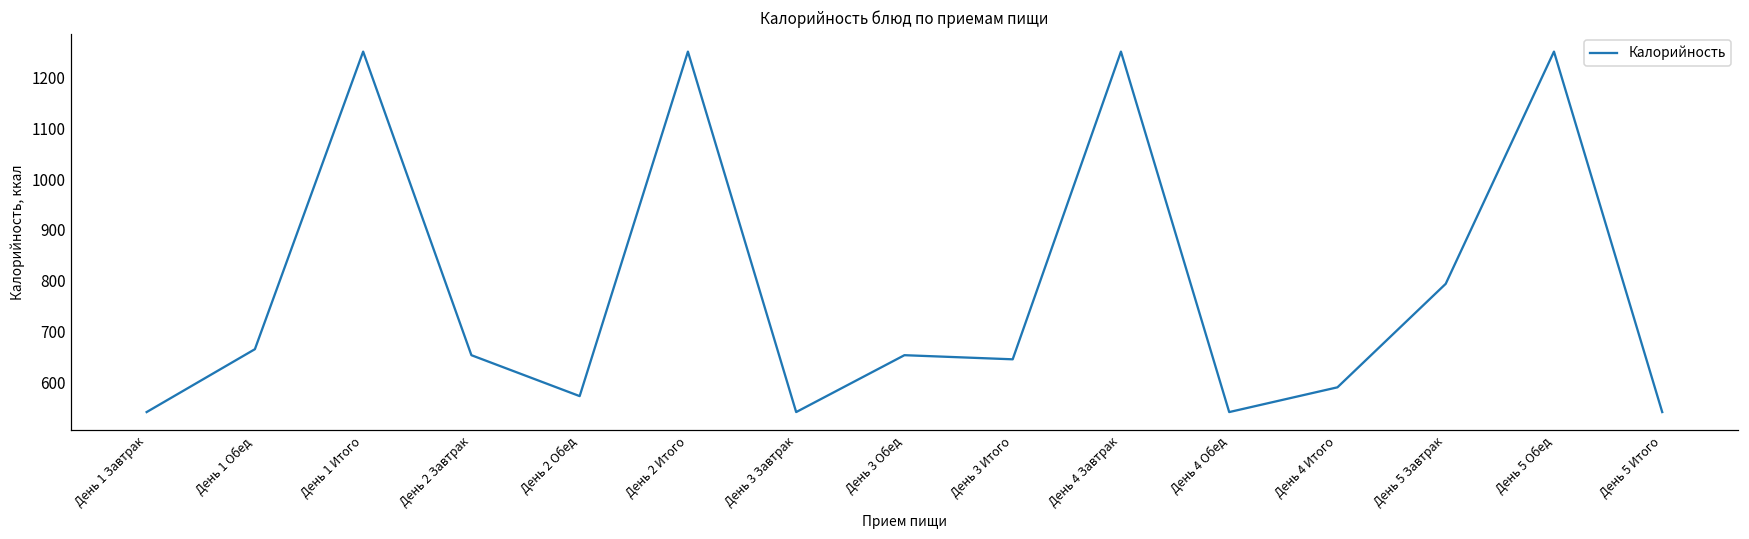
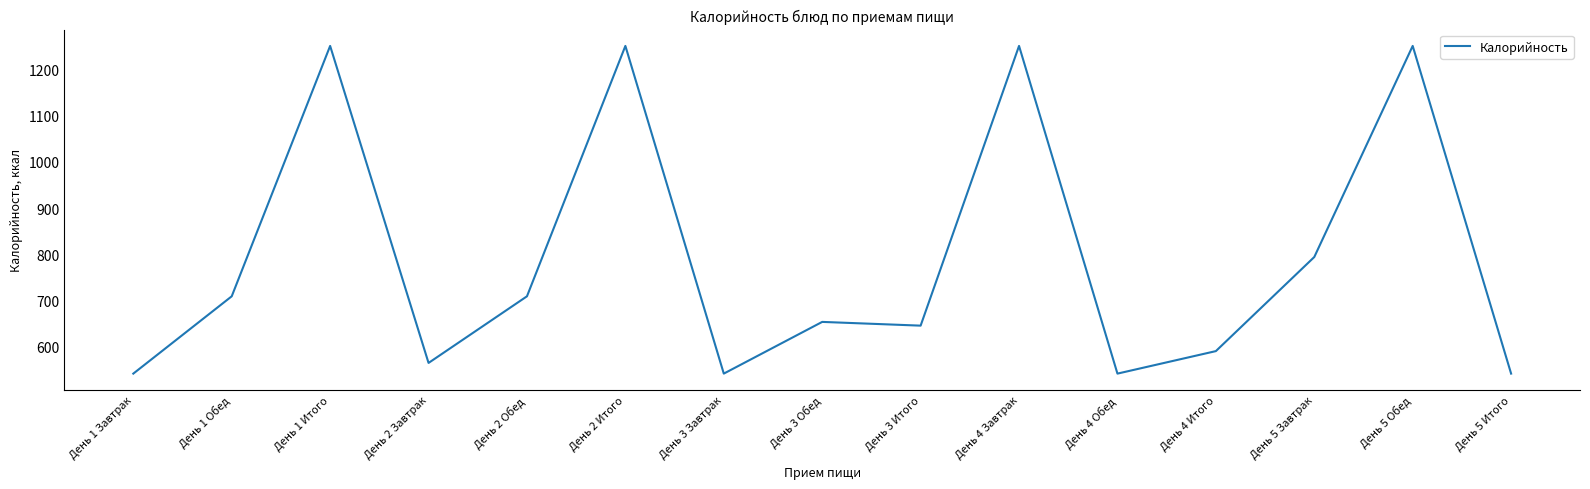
День 1 Обед: 670 -> 710
День 2 Завтрак: 650 -> 560
День 2 Обед: 570 -> 710
